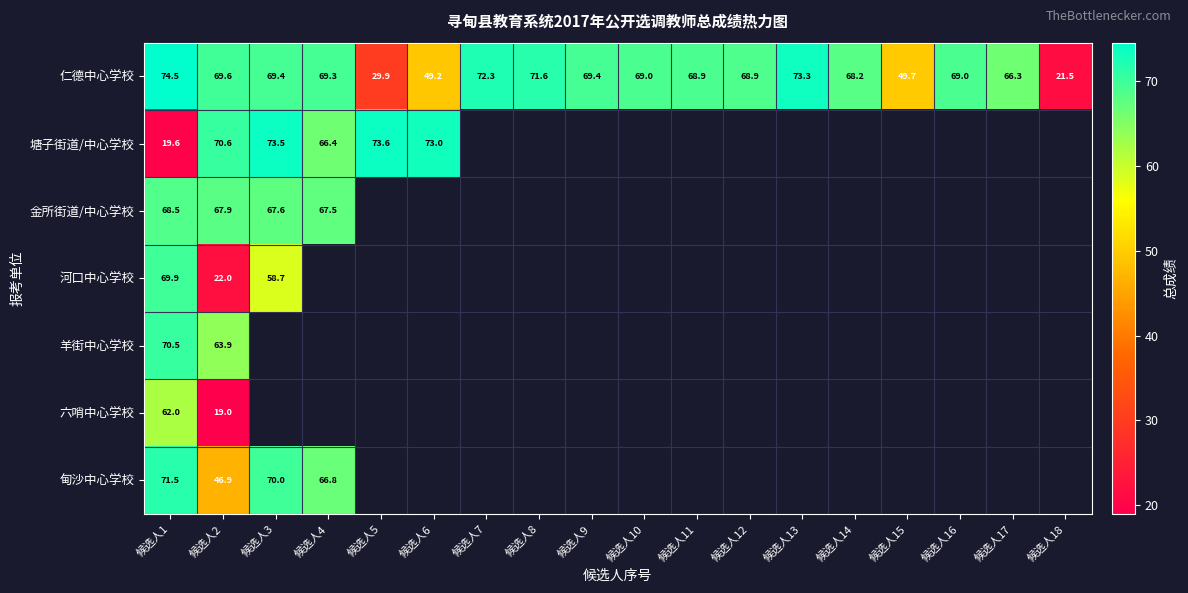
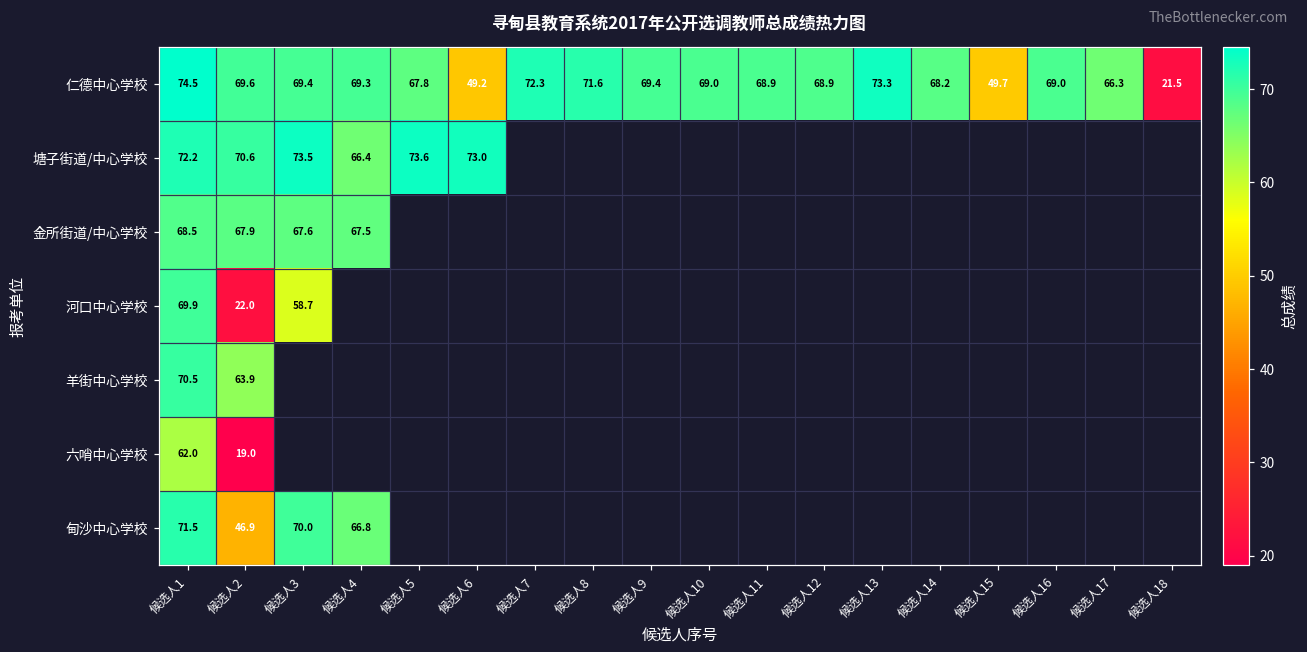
仁德中心学校, 候选人5: 29.9 -> 67.8
塘子街道/中心学校, 候选人1: 19.6 -> 72.2
